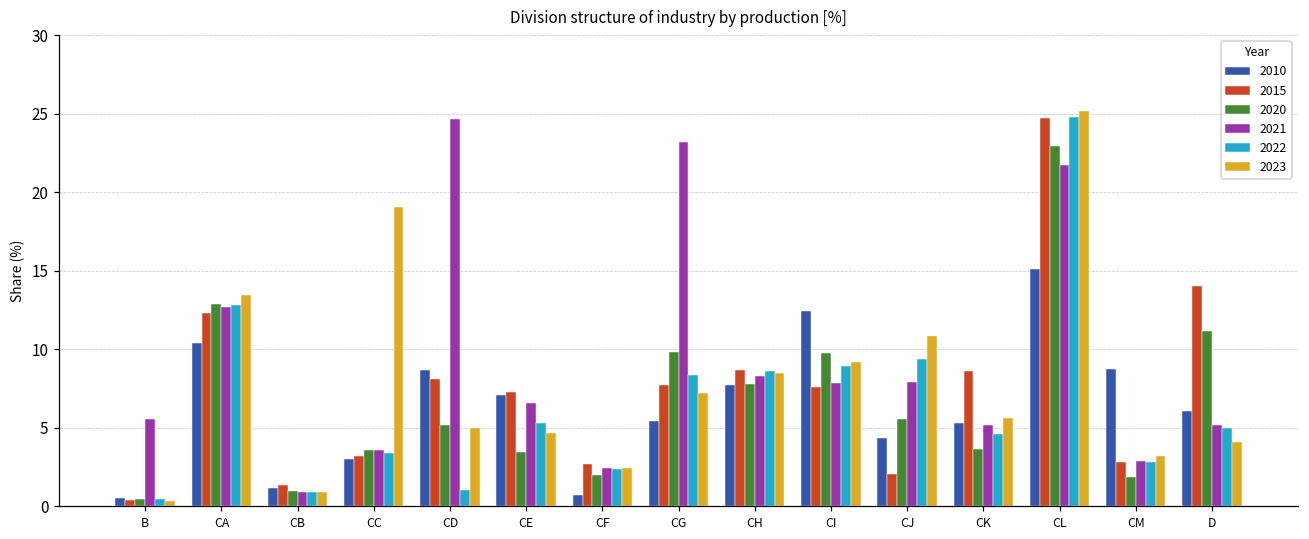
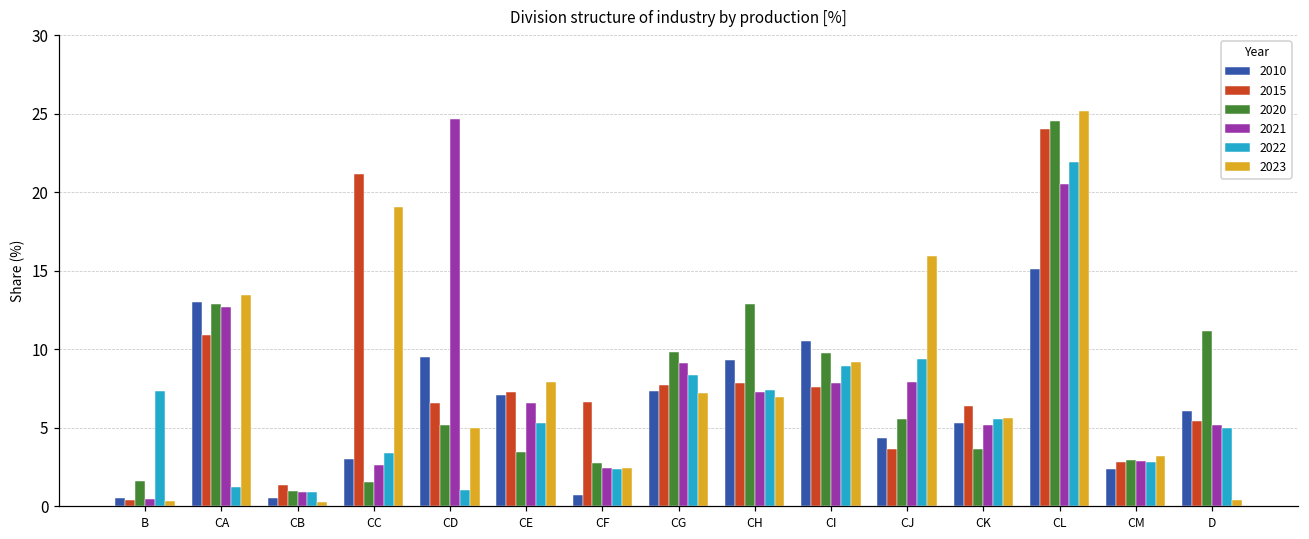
2020, B: 0.5 -> 1.6
2021, B: 5.5 -> 0.5
2022, B: 0.5 -> 7.3
2010, CA: 10.4 -> 13.0
2015, CA: 12.3 -> 10.9
2022, CA: 12.8 -> 1.2
2010, CB: 1.2 -> 0.5
2023, CB: 0.9 -> 0.3
2015, CC: 3.2 -> 21.2
2020, CC: 3.6 -> 1.6
2021, CC: 3.6 -> 2.6
2010, CD: 8.7 -> 9.5
2015, CD: 8.1 -> 6.6
2023, CE: 4.7 -> 7.9
2015, CF: 2.7 -> 6.6
2020, CF: 2.0 -> 2.7
2010, CG: 5.5 -> 7.3
2021, CG: 23.2 -> 9.2
2010, CH: 7.7 -> 9.3
2015, CH: 8.7 -> 7.9
2020, CH: 7.8 -> 12.9
2021, CH: 8.3 -> 7.3
2022, CH: 8.6 -> 7.4
2023, CH: 8.5 -> 6.9
2010, CI: 12.4 -> 10.6
2015, CJ: 2.1 -> 3.7
2023, CJ: 10.8 -> 16.0
2015, CK: 8.6 -> 6.4
2022, CK: 4.6 -> 5.6
2015, CL: 24.7 -> 24.0
2020, CL: 23.0 -> 24.5
2021, CL: 21.8 -> 20.6
2022, CL: 24.8 -> 22.0
2010, CM: 8.7 -> 2.4
2020, CM: 1.9 -> 2.9
2015, D: 14.0 -> 5.4
2023, D: 4.1 -> 0.4
